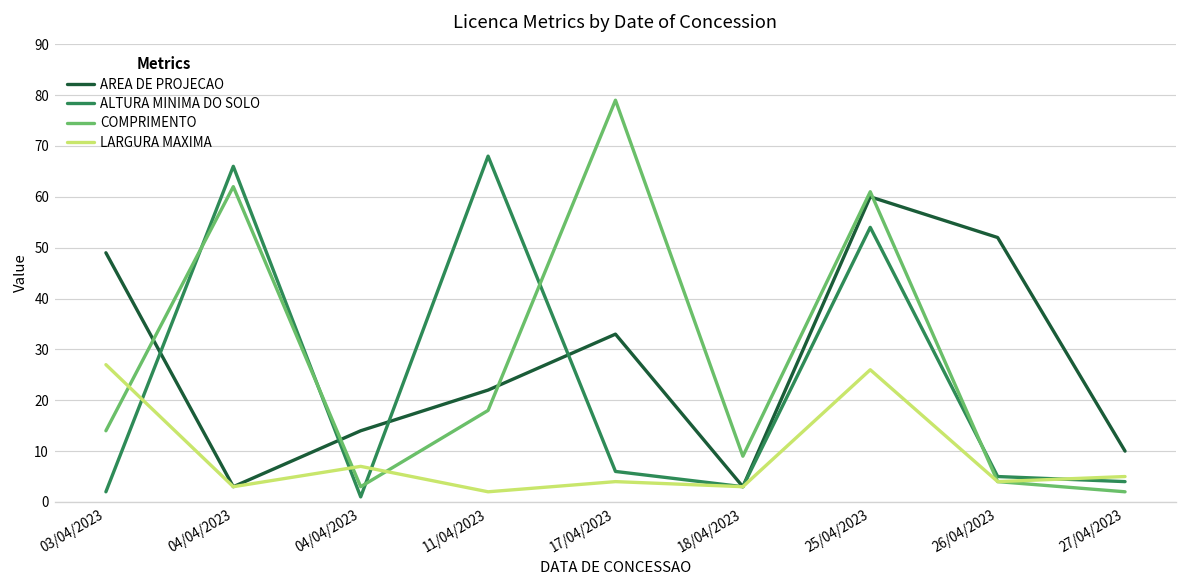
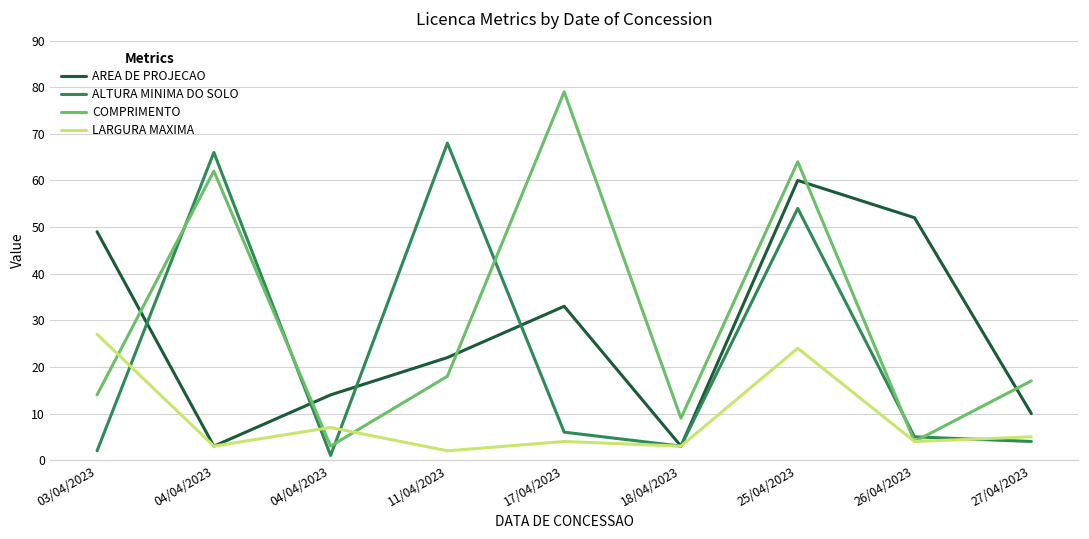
COMPRIMENTO, 25/04/2023: 61 -> 64
LARGURA MAXIMA, 25/04/2023: 26 -> 24
COMPRIMENTO, 27/04/2023: 2 -> 17
